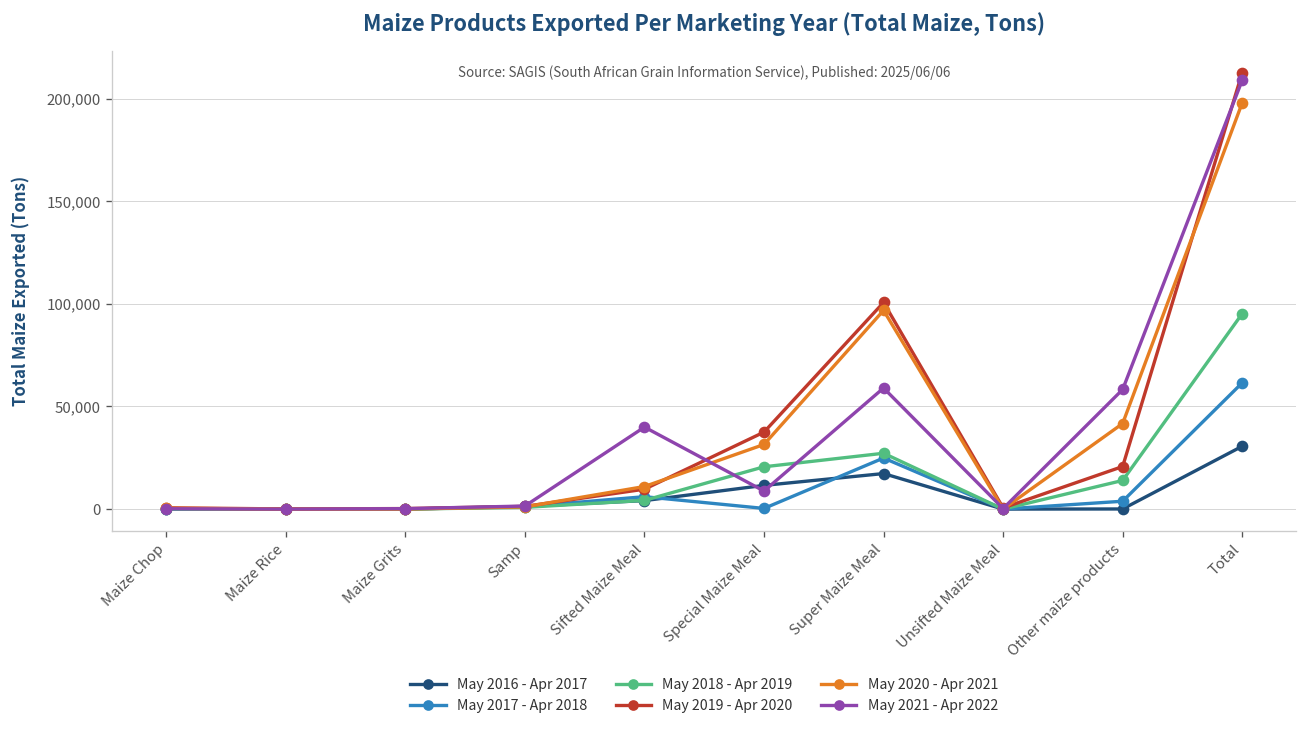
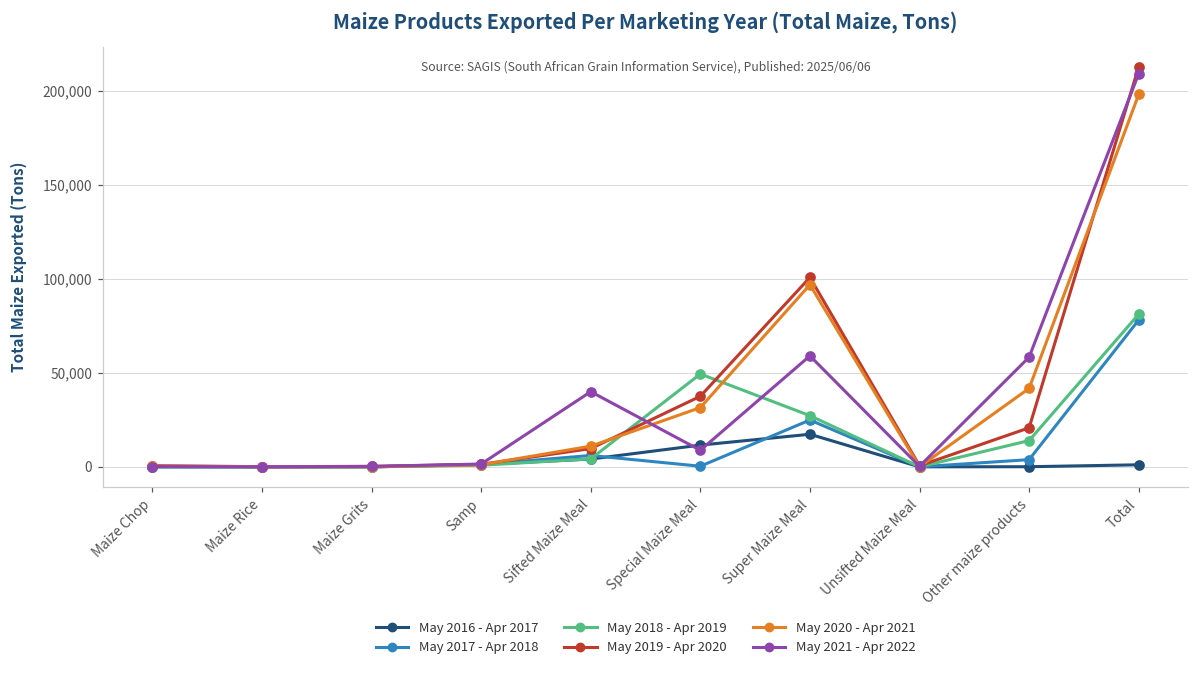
May 2018 - Apr 2019, Special Maize Meal: 21,000 -> 49,000
May 2016 - Apr 2017, Total: 31,000 -> 1,000
May 2017 - Apr 2018, Total: 62,000 -> 78,000
May 2018 - Apr 2019, Total: 95,000 -> 81,000
